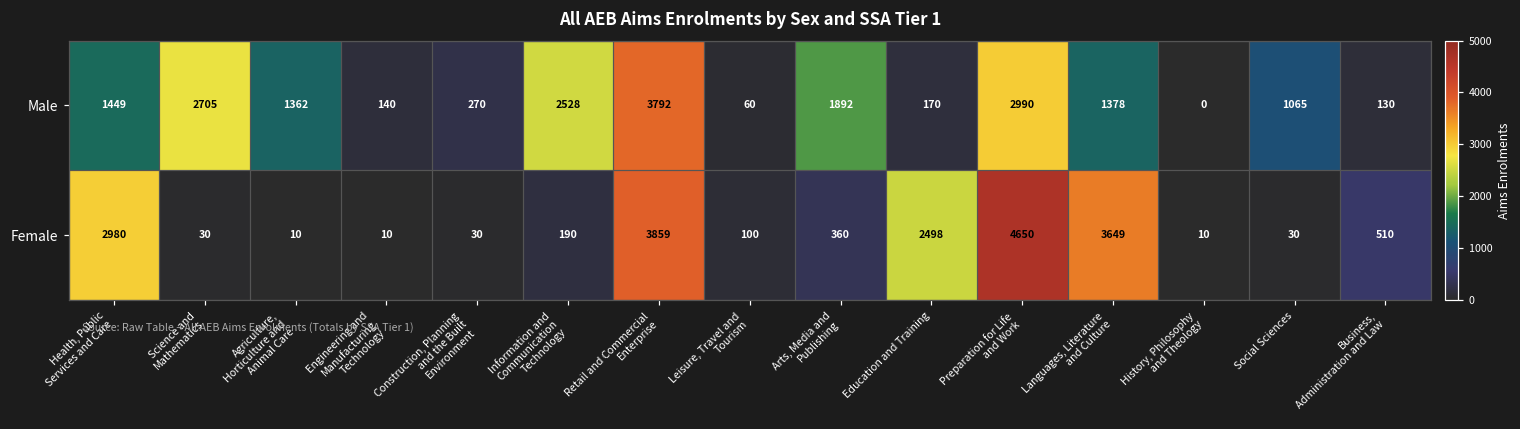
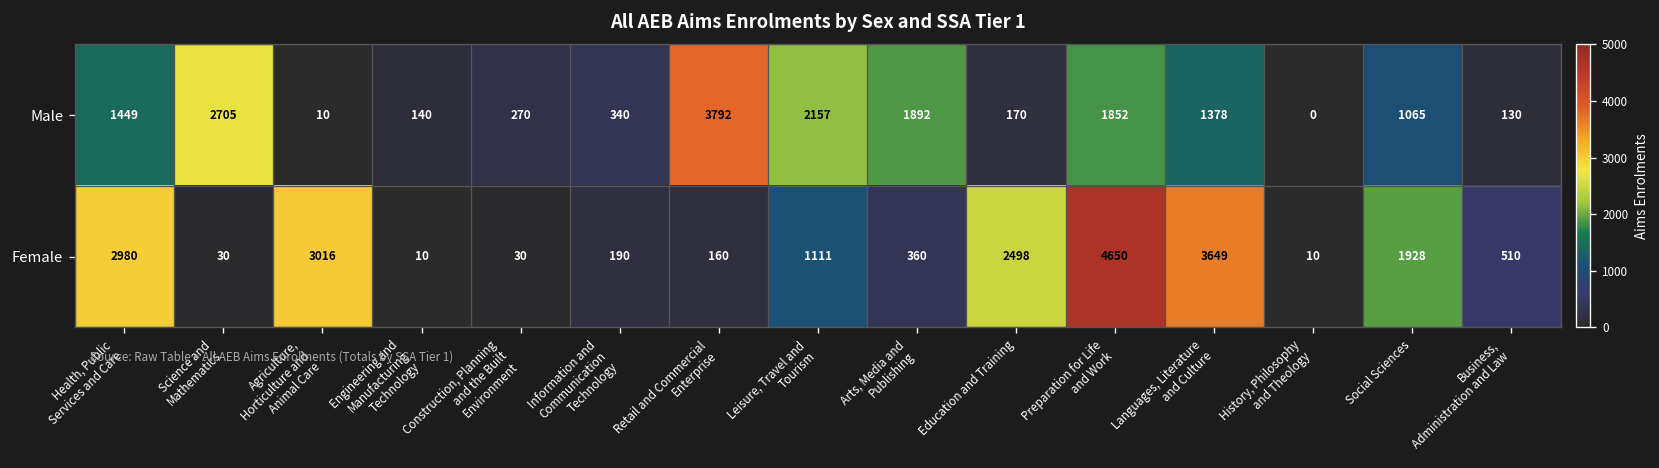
Male, Agriculture, Horticulture and Animal Care: 1362 -> 10
Male, Information and Communication Technology: 2528 -> 340
Male, Leisure, Travel and Tourism: 60 -> 2157
Male, Preparation for Life and Work: 2990 -> 1852
Female, Agriculture, Horticulture and Animal Care: 10 -> 3016
Female, Retail and Commercial Enterprise: 3859 -> 160
Female, Leisure, Travel and Tourism: 100 -> 1111
Female, Social Sciences: 30 -> 1928
